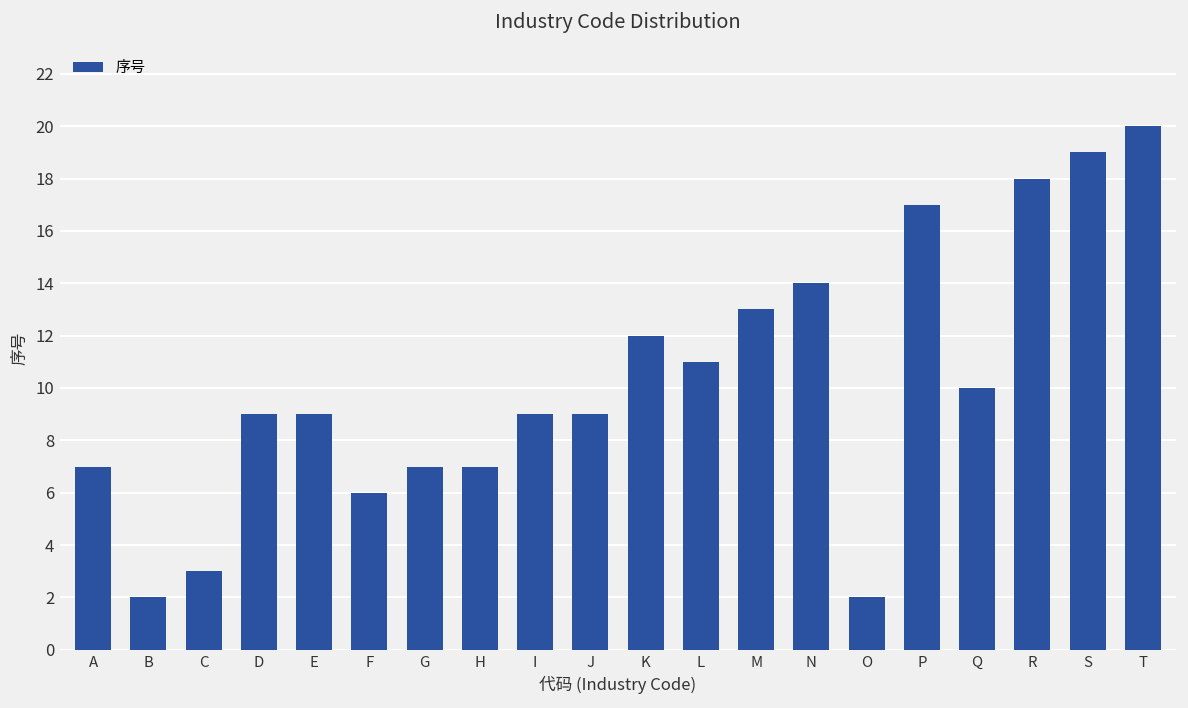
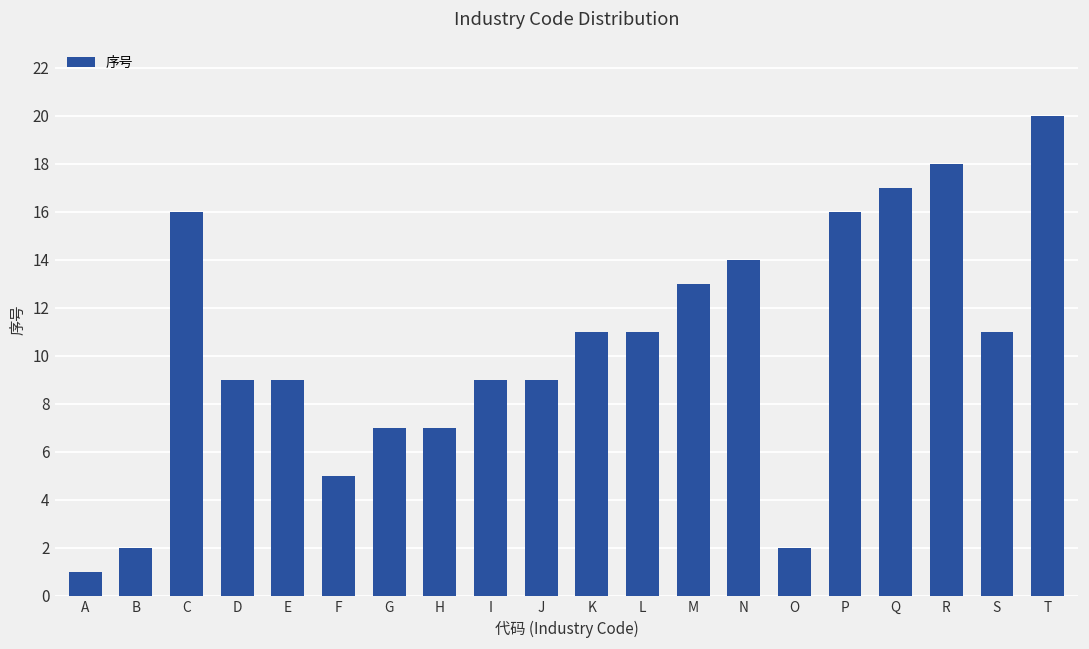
A: 7 -> 1
C: 3 -> 16
F: 6 -> 5
K: 12 -> 11
P: 17 -> 16
Q: 10 -> 17
S: 19 -> 11
